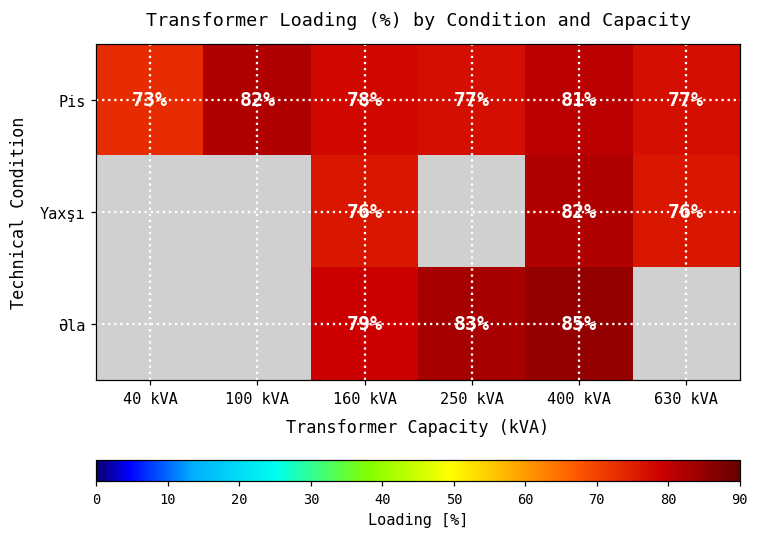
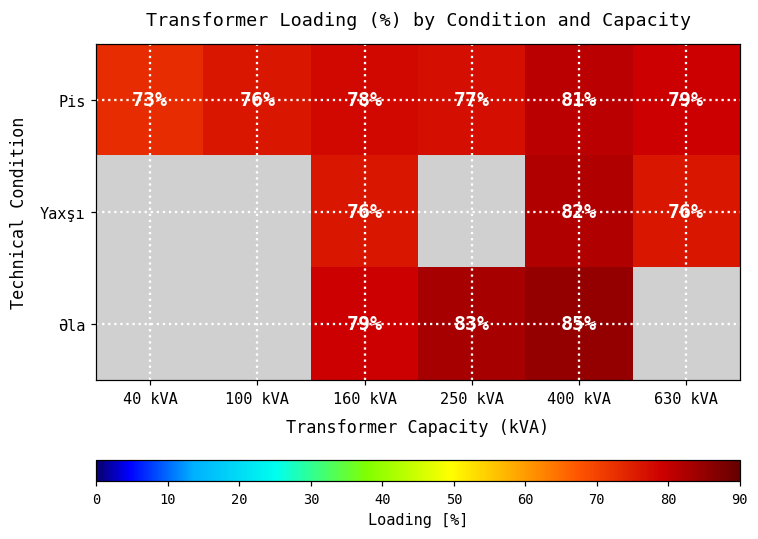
Pis, 100 kVA: 82% -> 76%
Pis, 630 kVA: 77% -> 79%
